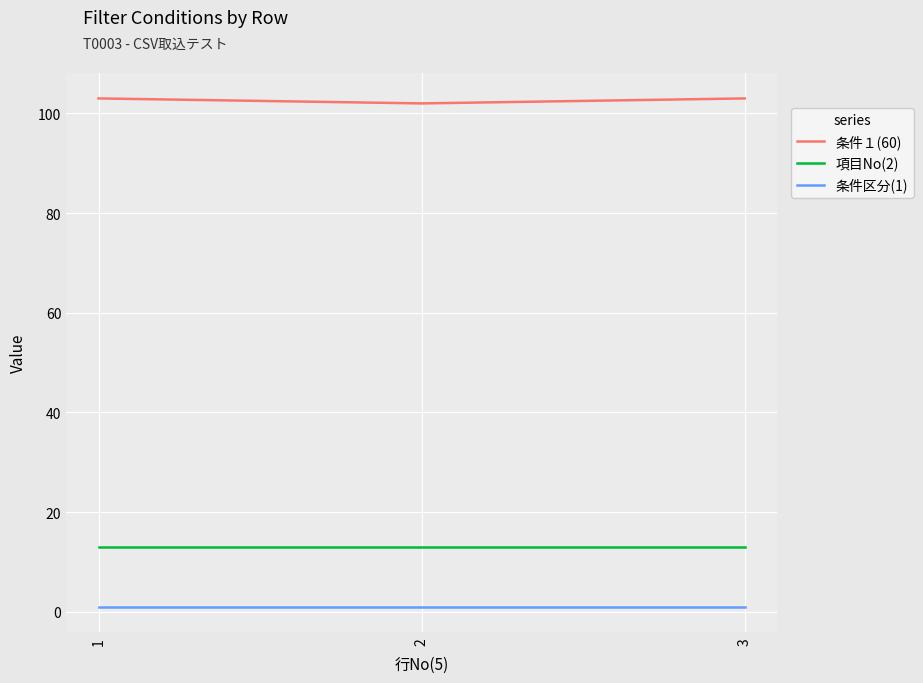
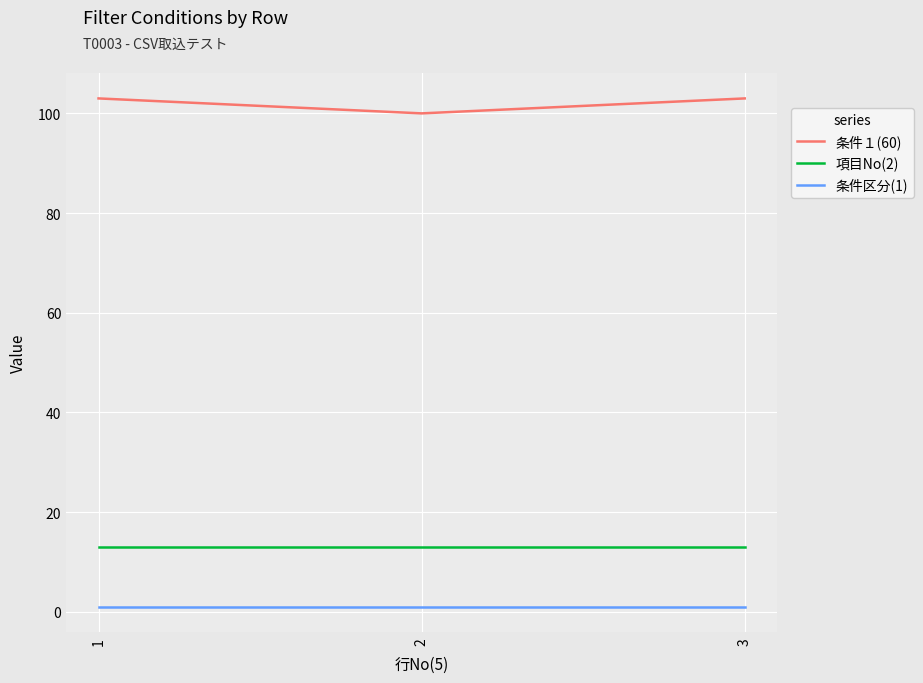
条件１(60), 2: 102 -> 100
